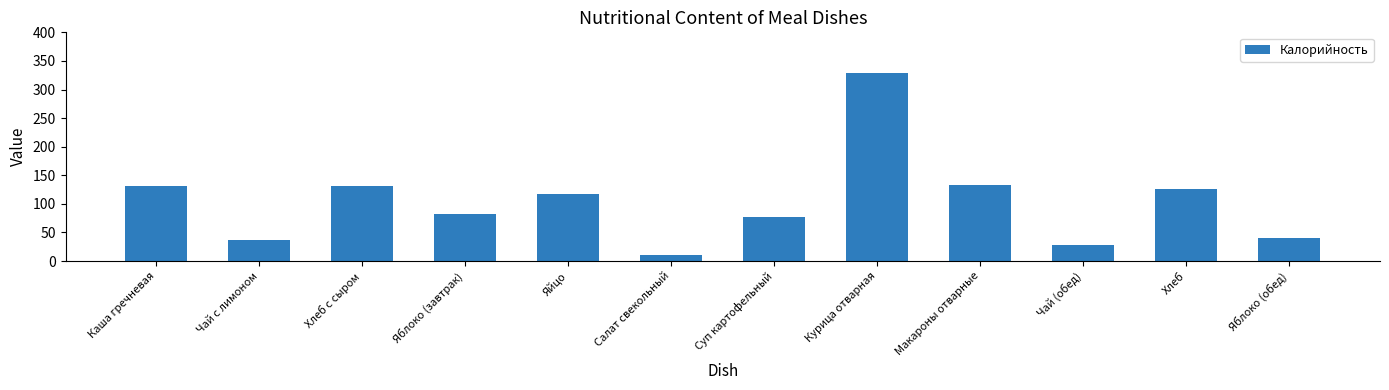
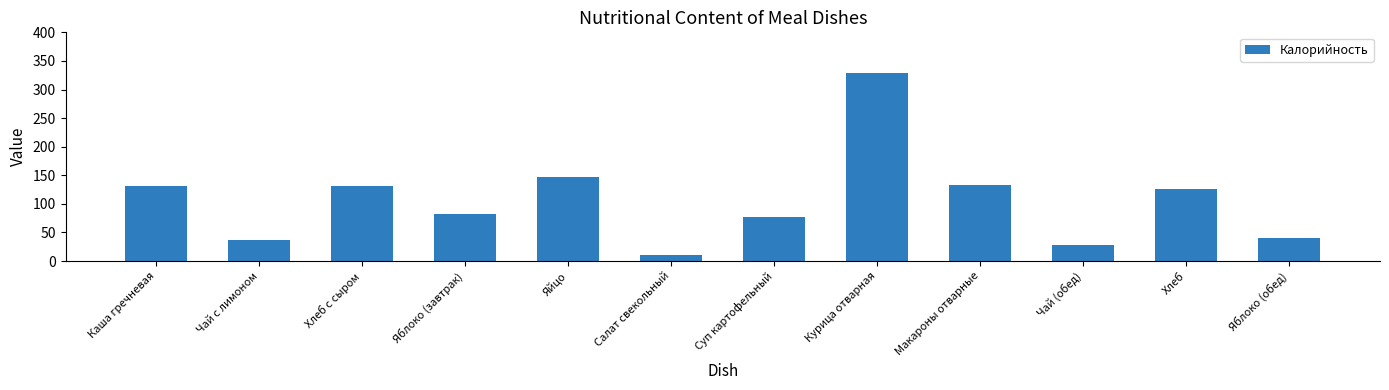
Яйцо: 120 -> 150
